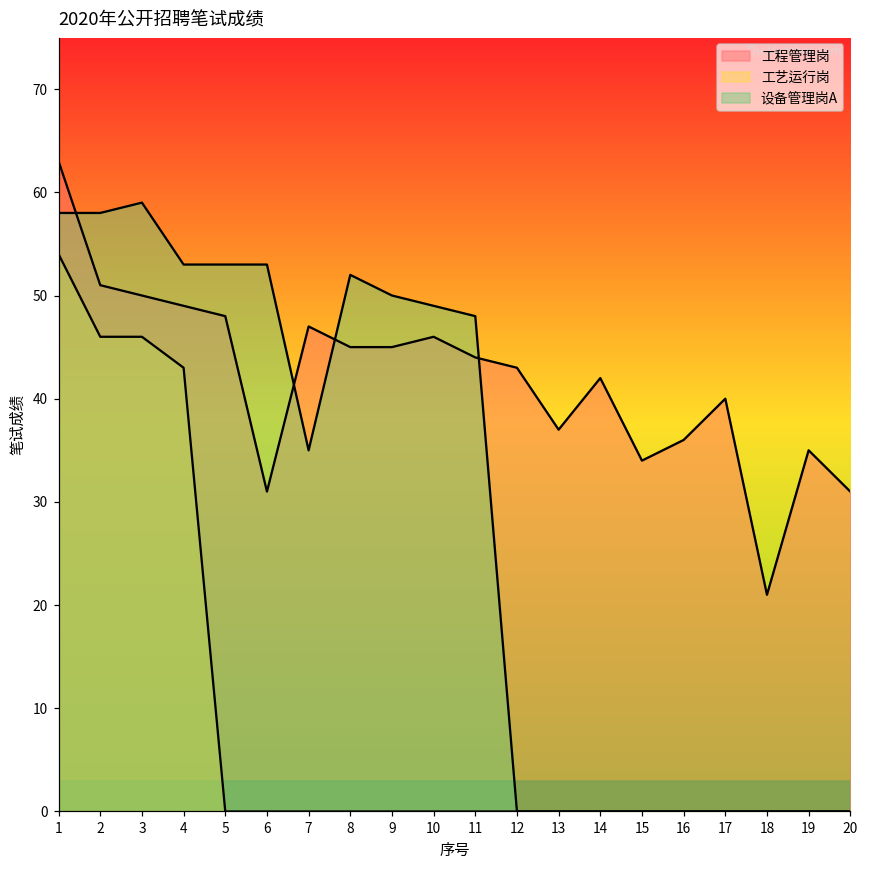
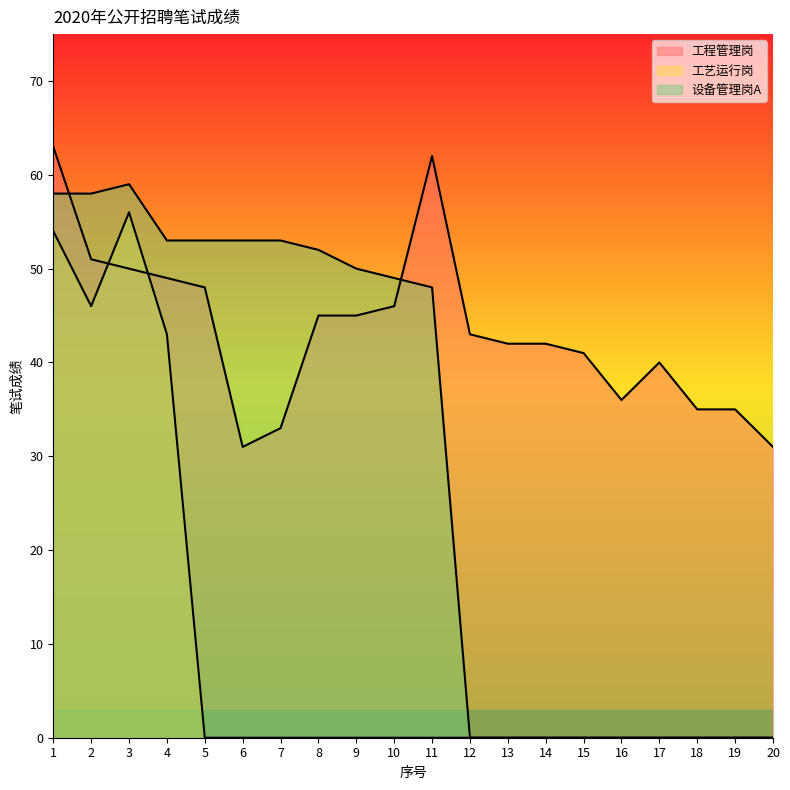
工艺运行岗, 3: 46 -> 56
工程管理岗, 7: 47 -> 33
设备管理岗A, 7: 35 -> 53
工程管理岗, 11: 44 -> 62
工程管理岗, 13: 37 -> 42
工程管理岗, 15: 34 -> 41
工程管理岗, 18: 21 -> 35
